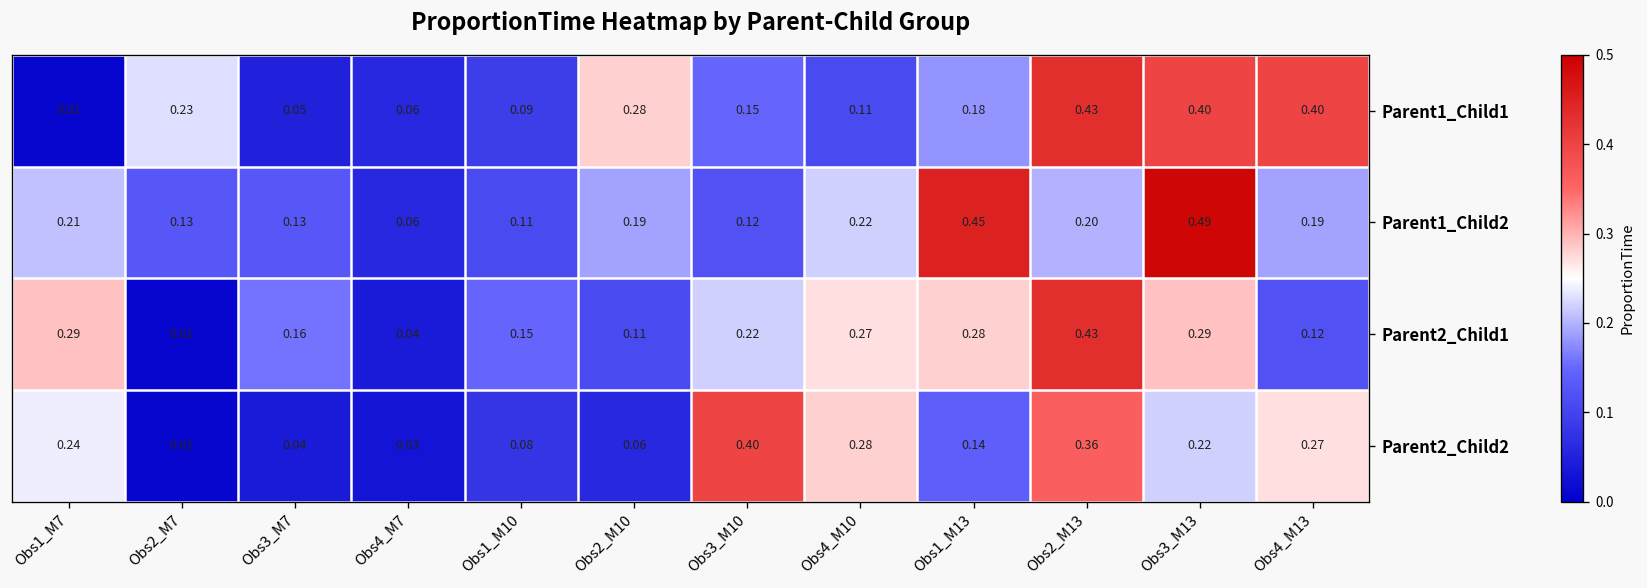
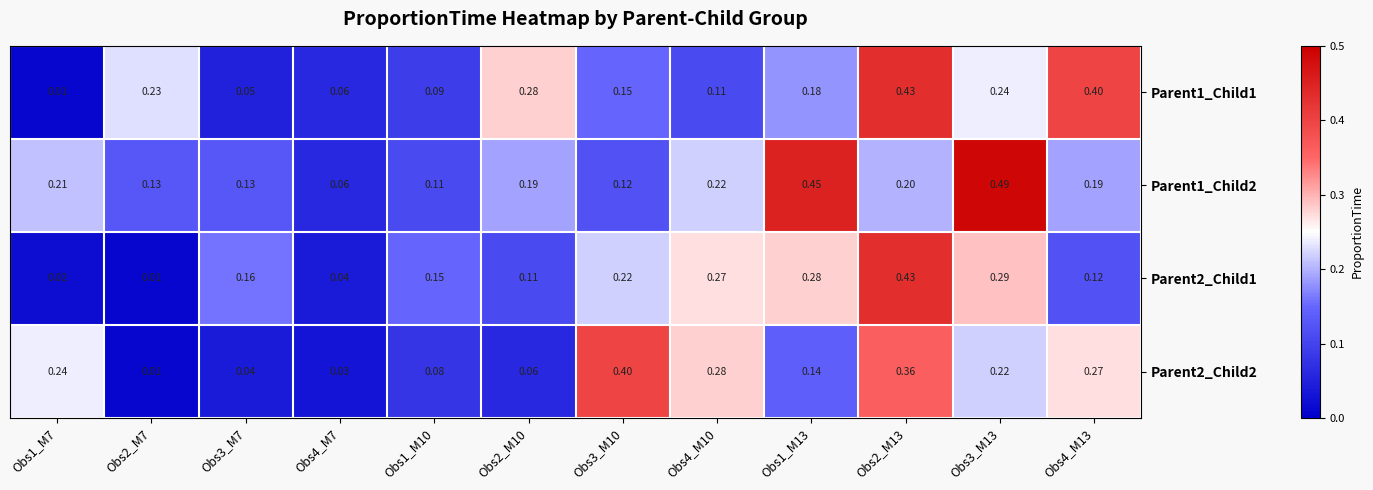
Parent1_Child1, Obs3_M13: 0.40 -> 0.24
Parent2_Child1, Obs1_M7: 0.29 -> 0.02
